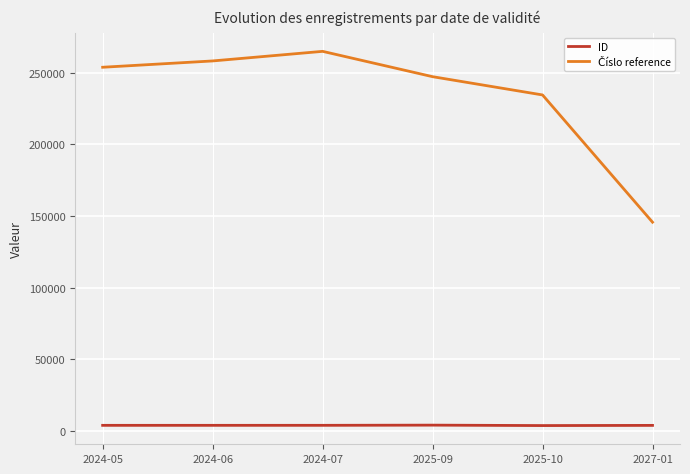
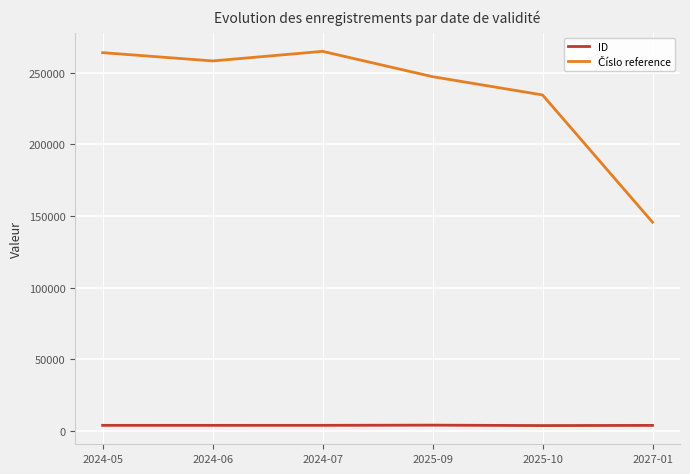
Číslo reference, 2024-05: 254000 -> 264000
